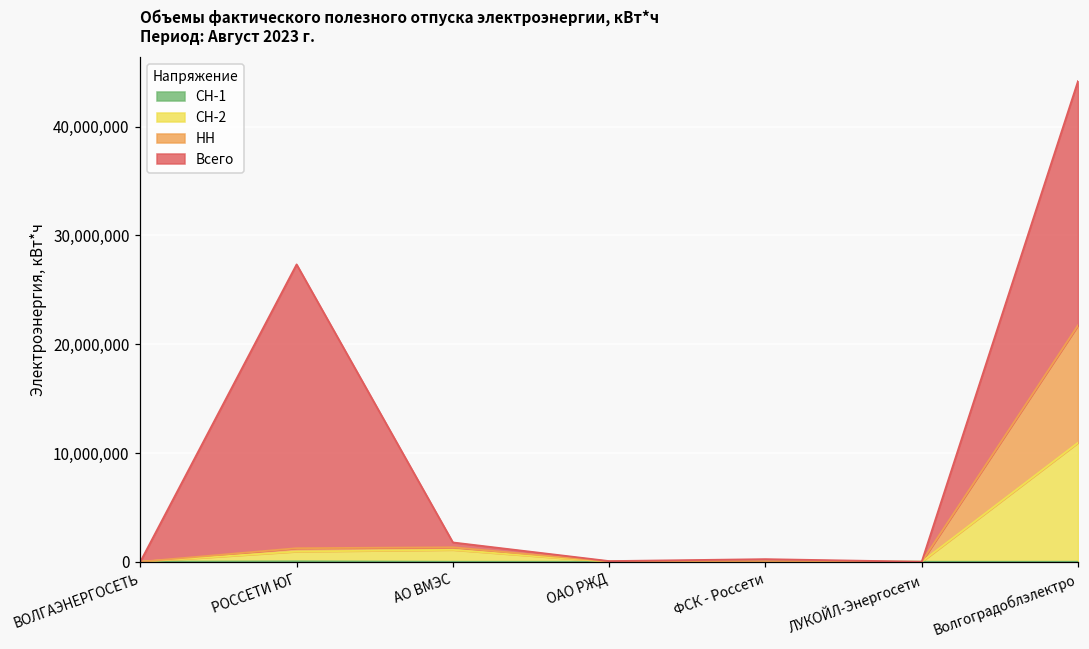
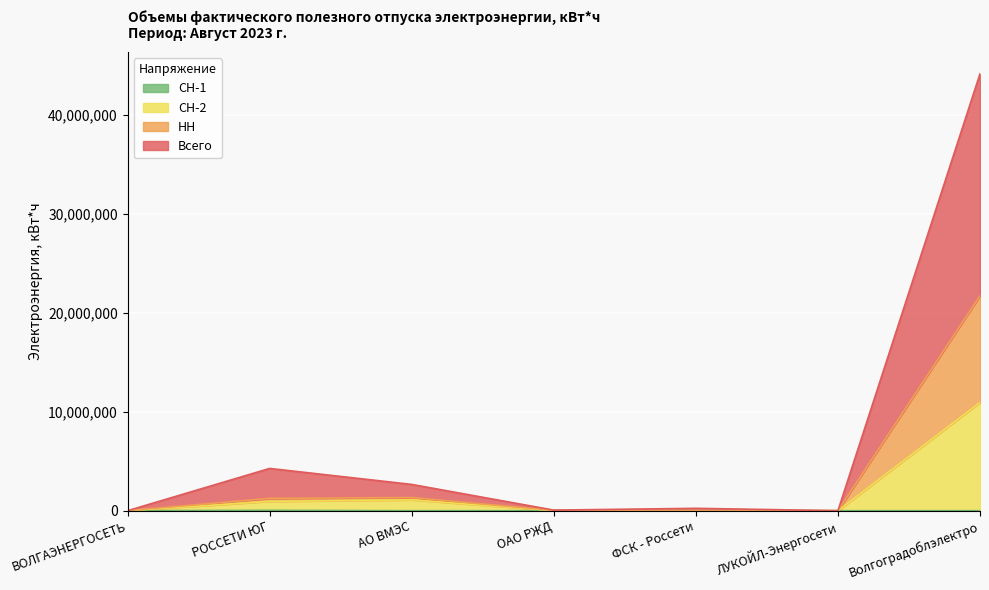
Всего, РОССЕТИ ЮГ: 26,000,000 -> 3,000,000
Всего, АО ВМЭС: 0 -> 1,000,000
